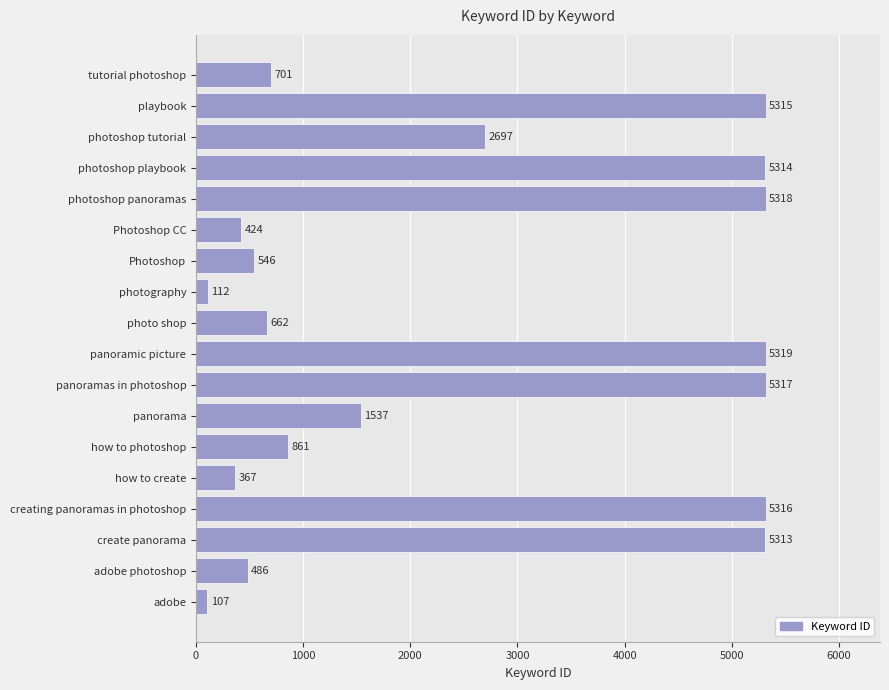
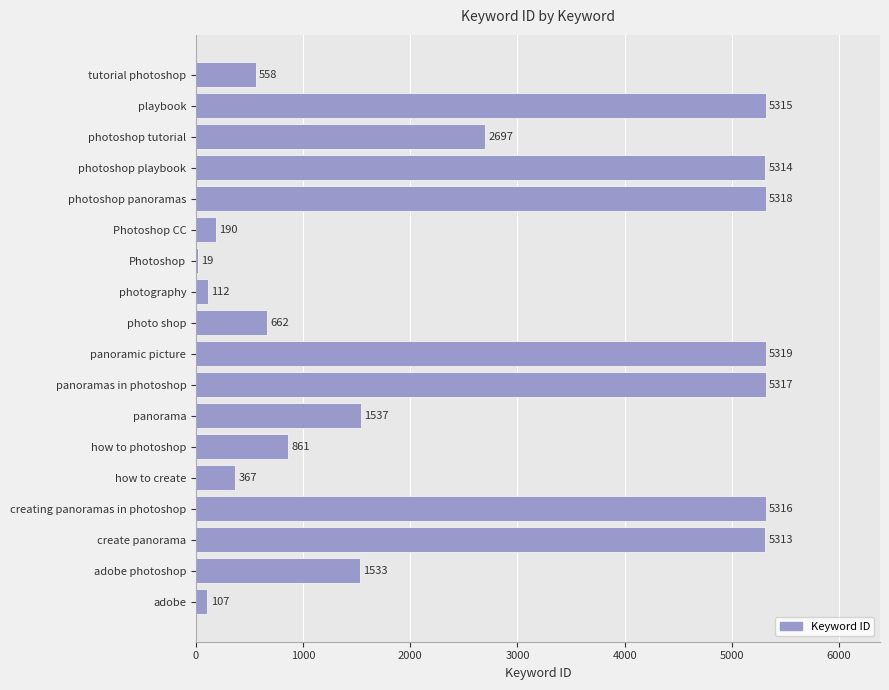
tutorial photoshop: 701 -> 558
Photoshop CC: 424 -> 190
Photoshop: 546 -> 19
adobe photoshop: 486 -> 1533
